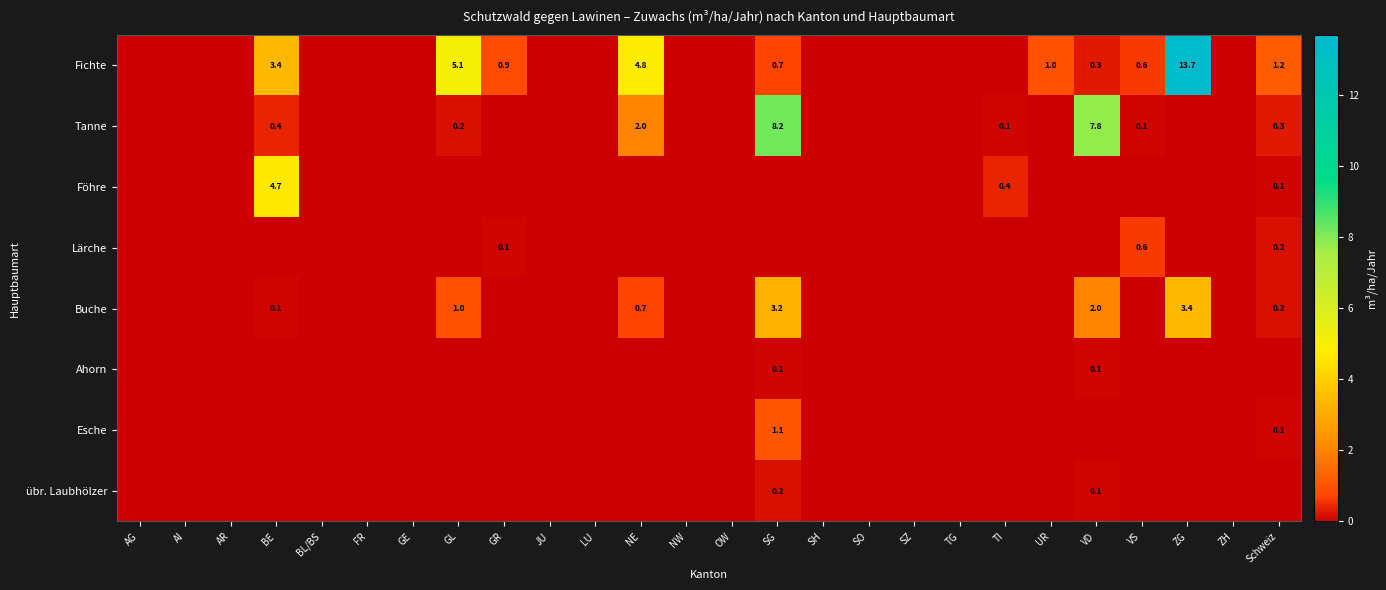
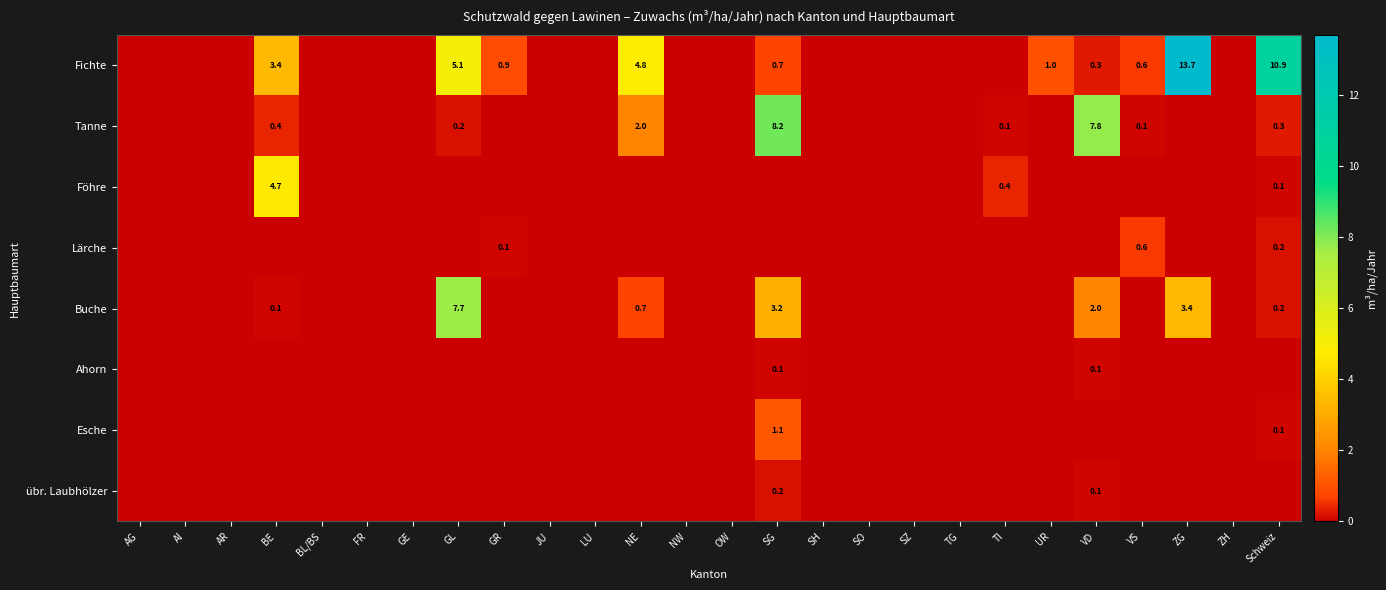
Fichte, Schweiz: 1.2 -> 10.9
Buche, GL: 1.0 -> 7.7
